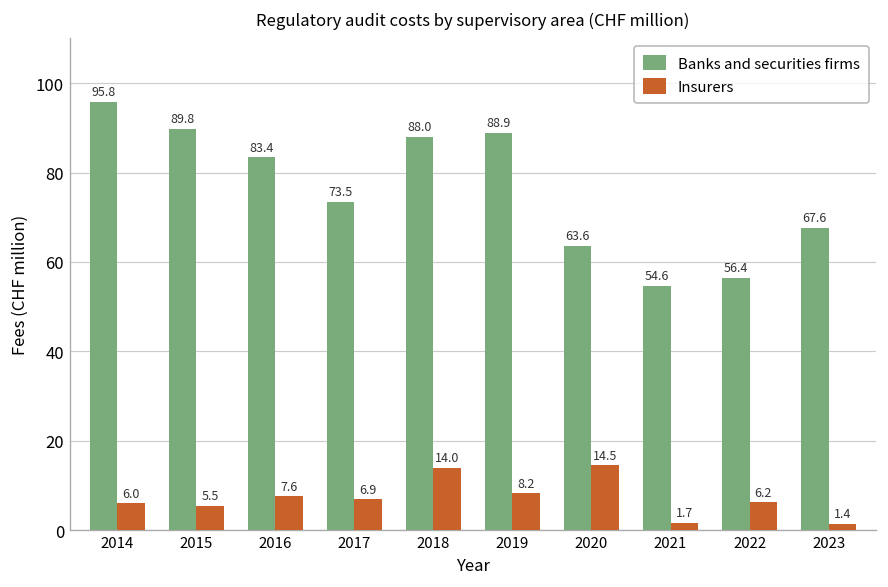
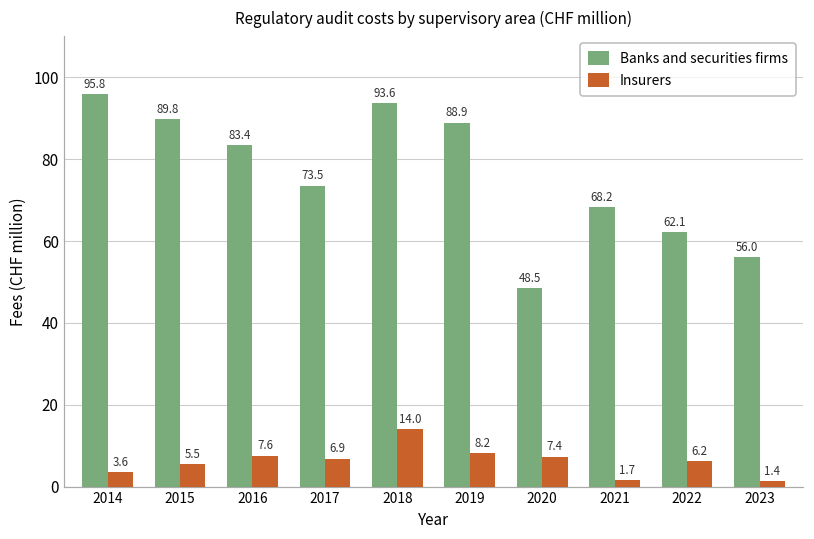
Insurers, 2014: 6.0 -> 3.6
Banks and securities firms, 2018: 88.0 -> 93.6
Banks and securities firms, 2020: 63.6 -> 48.5
Insurers, 2020: 14.5 -> 7.4
Banks and securities firms, 2021: 54.6 -> 68.2
Banks and securities firms, 2022: 56.4 -> 62.1
Banks and securities firms, 2023: 67.6 -> 56.0
